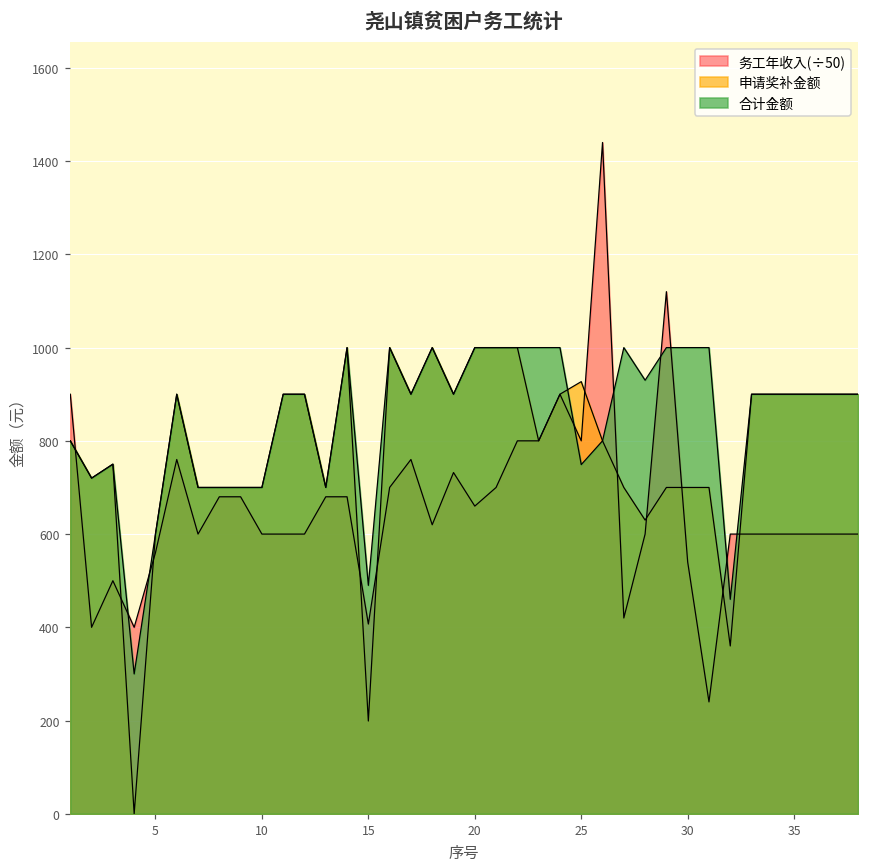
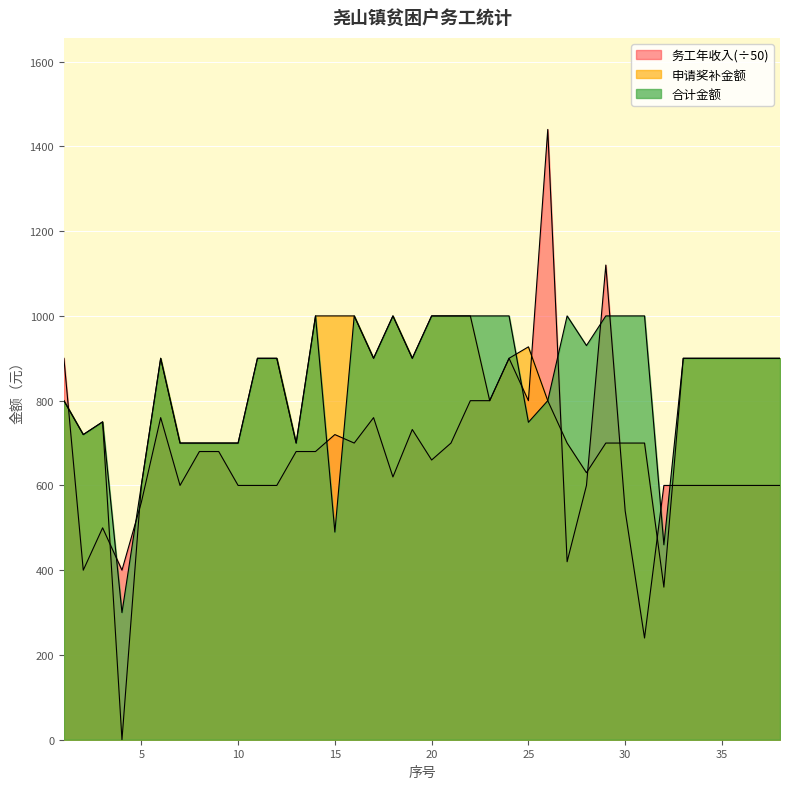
务工年收入(÷50), 15: 410 -> 720
申请奖补金额, 15: 200 -> 1000
